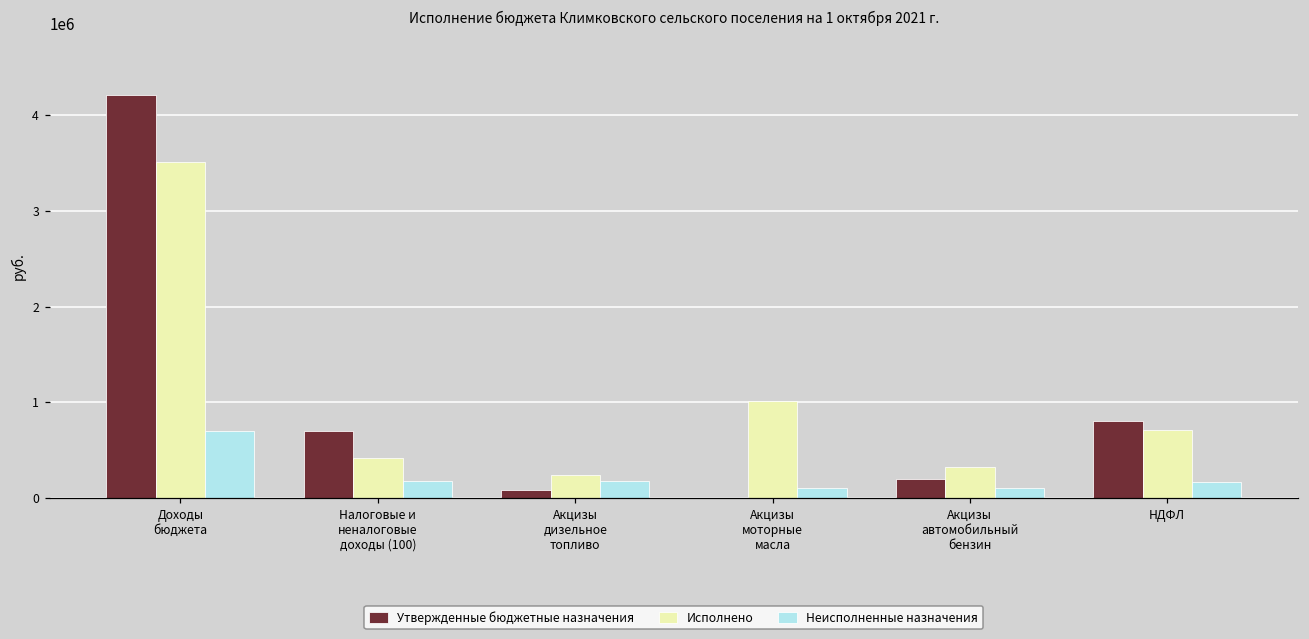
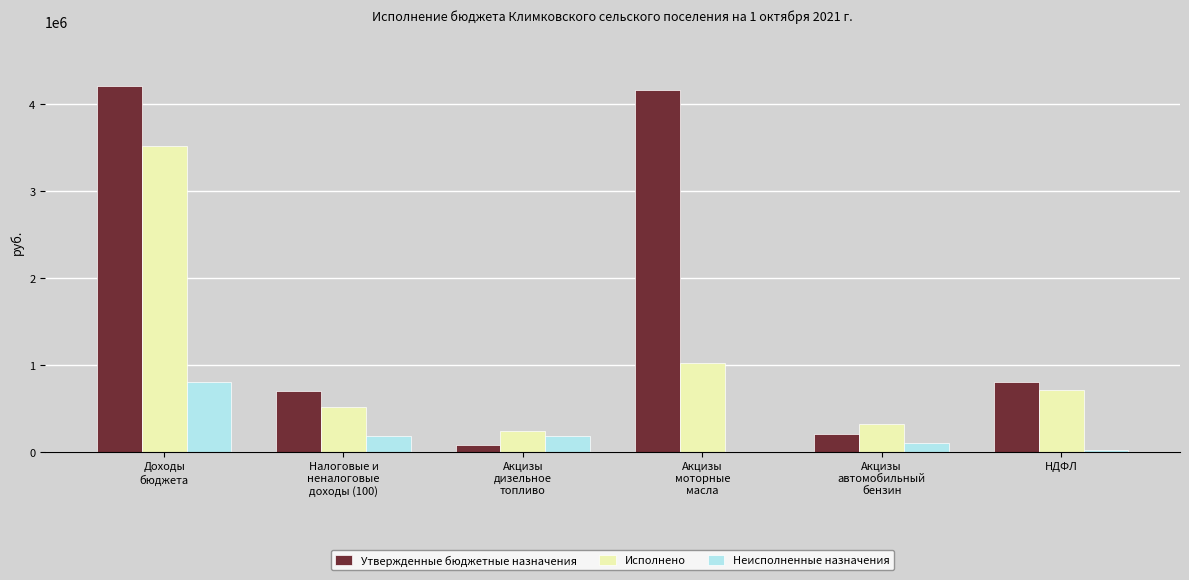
Неисполненные назначения, Доходы бюджета: 700000 -> 800000
Исполнено, Налоговые и неналоговые доходы (100): 400000 -> 500000
Утвержденные бюджетные назначения, Акцизы моторные масла: 0 -> 4200000
Неисполненные назначения, Акцизы моторные масла: 100000 -> 0
Неисполненные назначения, НДФЛ: 200000 -> 0
